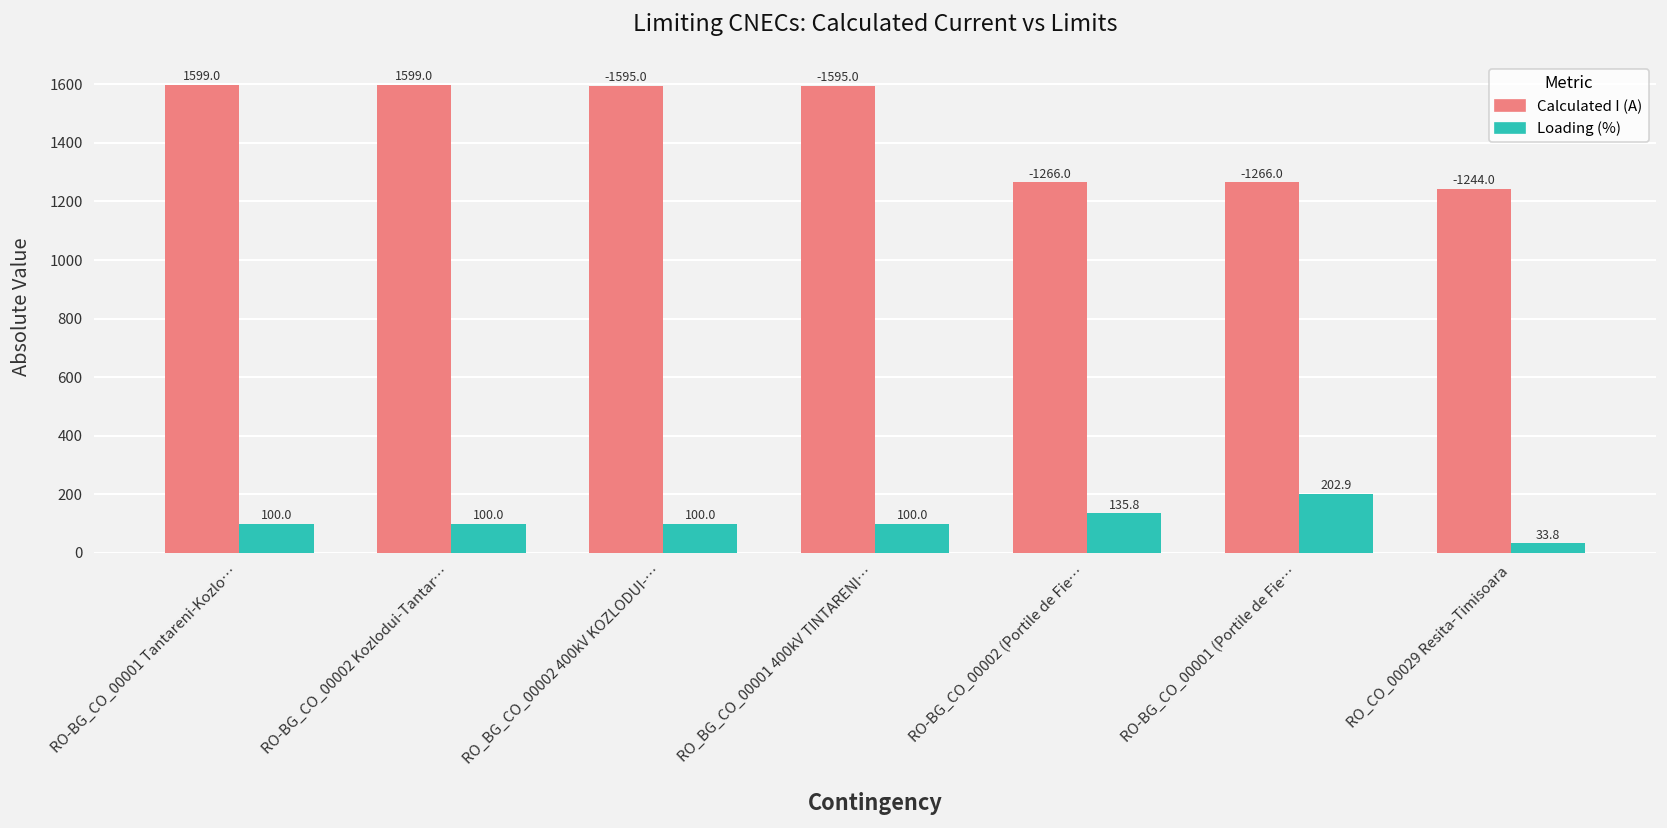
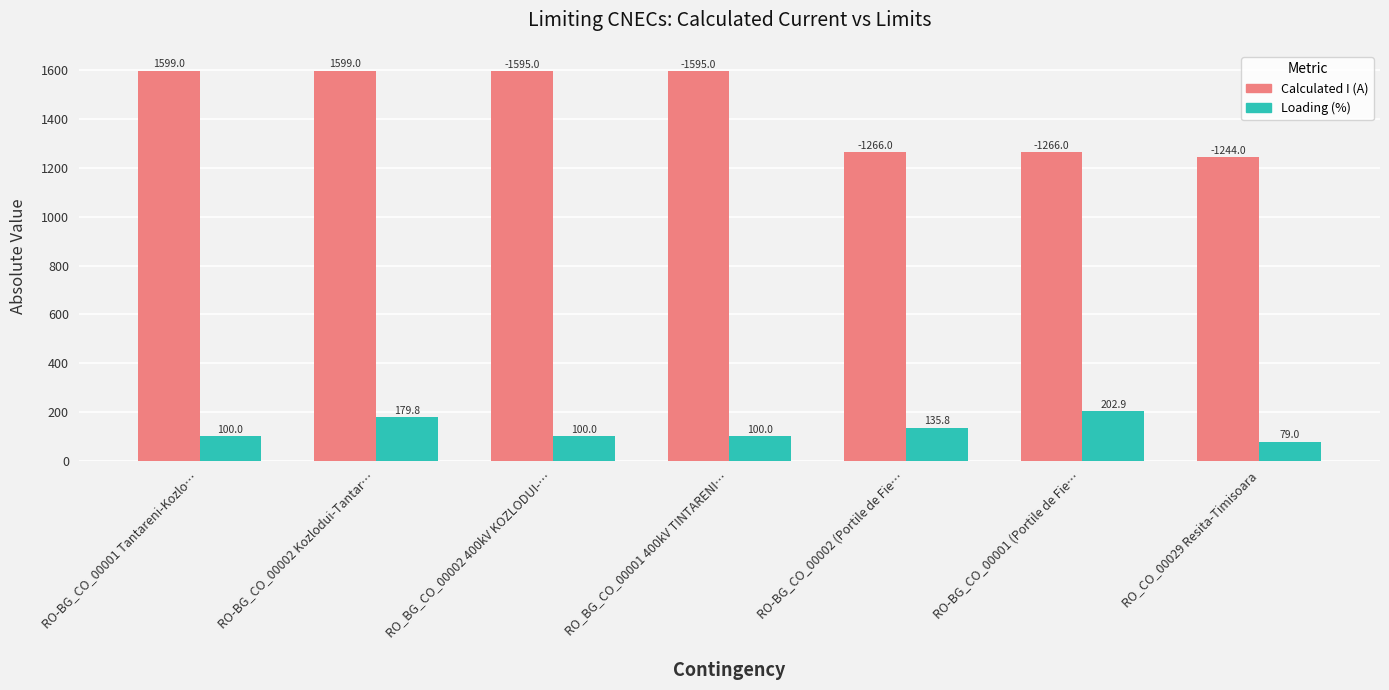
Loading (%), RO-BG_CO_00002 Kozlodui-Tantar…: 100.0 -> 179.8
Loading (%), RO_CO_00029 Resita-Timisoara: 33.8 -> 79.0
